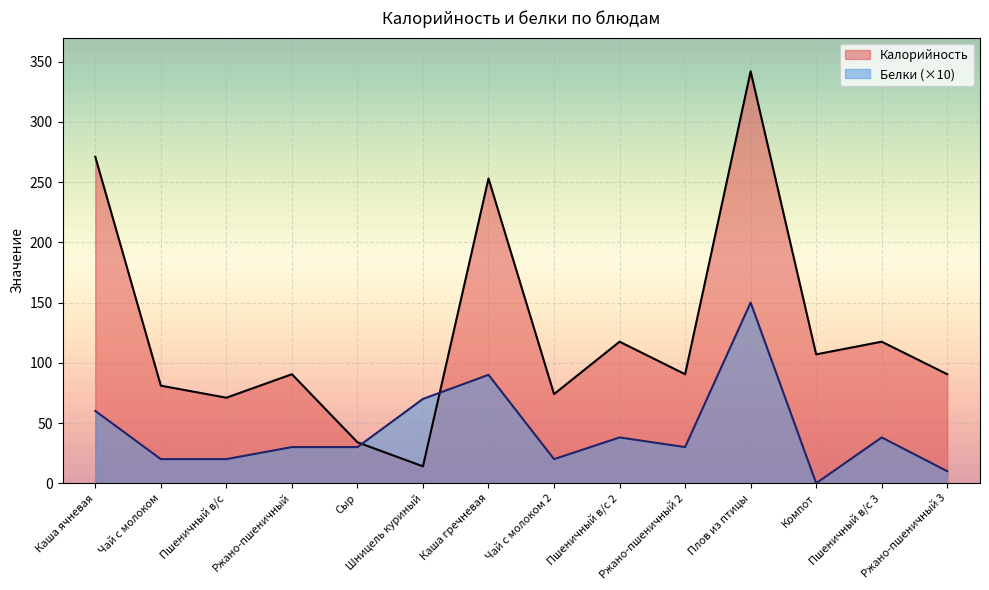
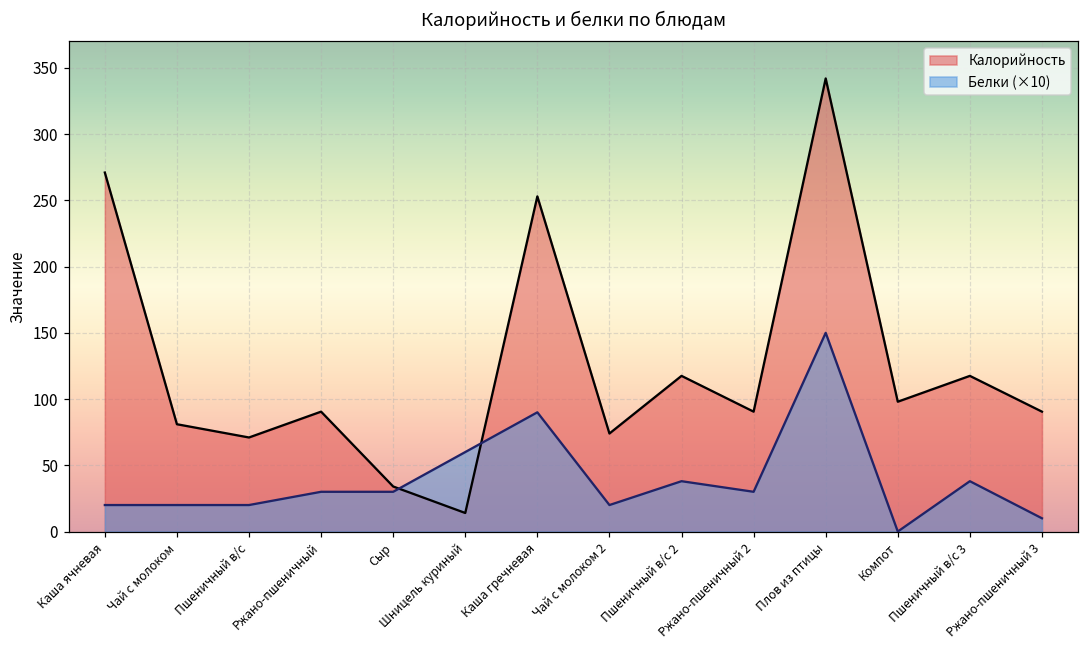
Белки (×10), Каша ячневая: 60 -> 20
Белки (×10), Шницель куриный: 70 -> 60
Калорийность, Компот: 107 -> 98
